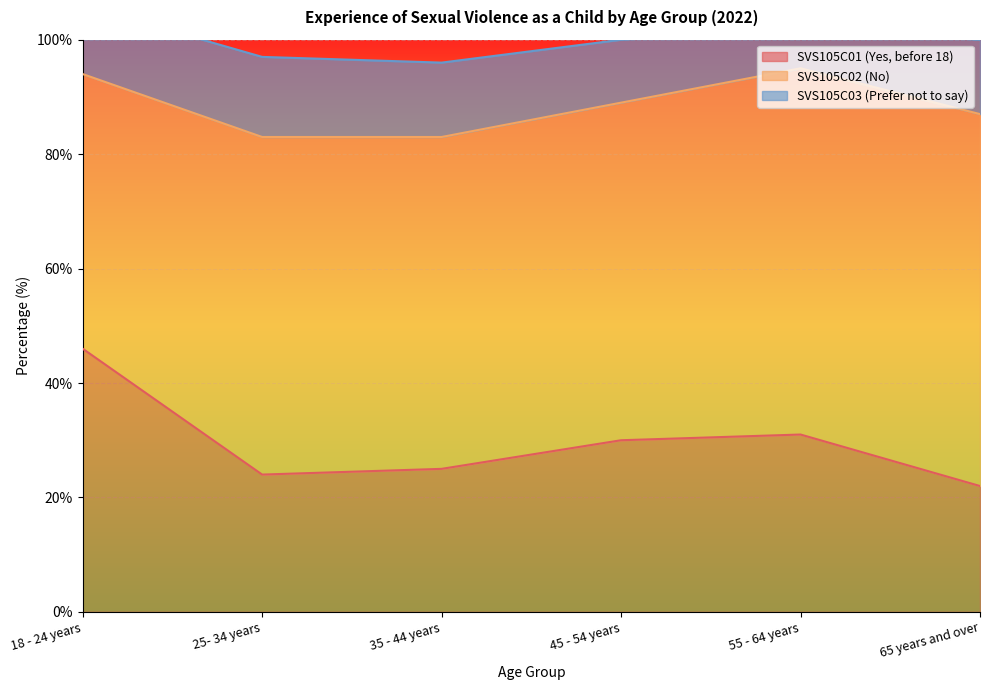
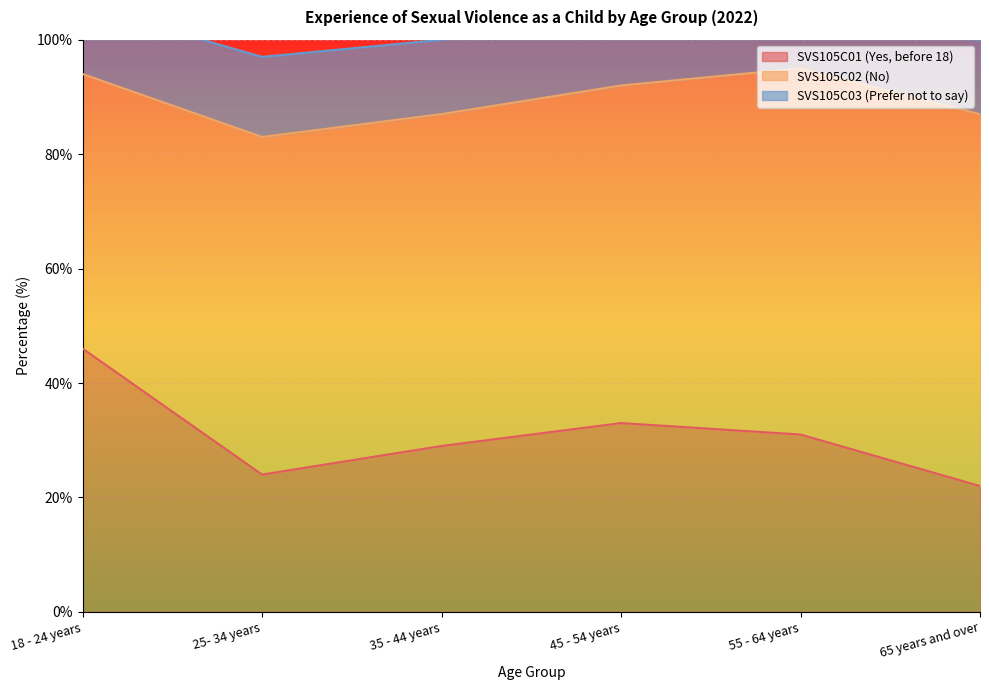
SVS105C01 (Yes, before 18), 35 - 44 years: 25% -> 29%
SVS105C01 (Yes, before 18), 45 - 54 years: 30% -> 33%
